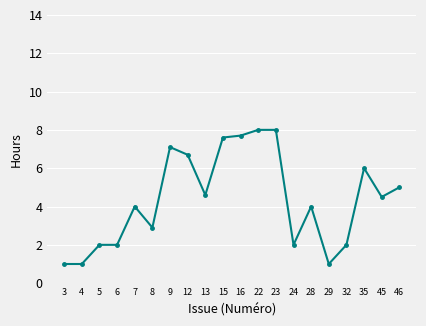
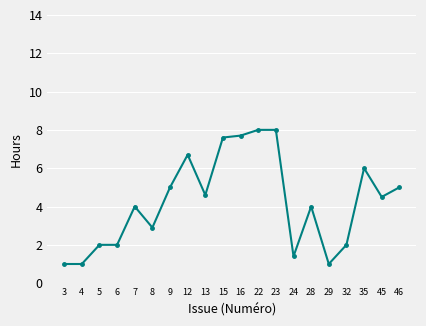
9: 7.1 -> 5.0
24: 2.0 -> 1.4
